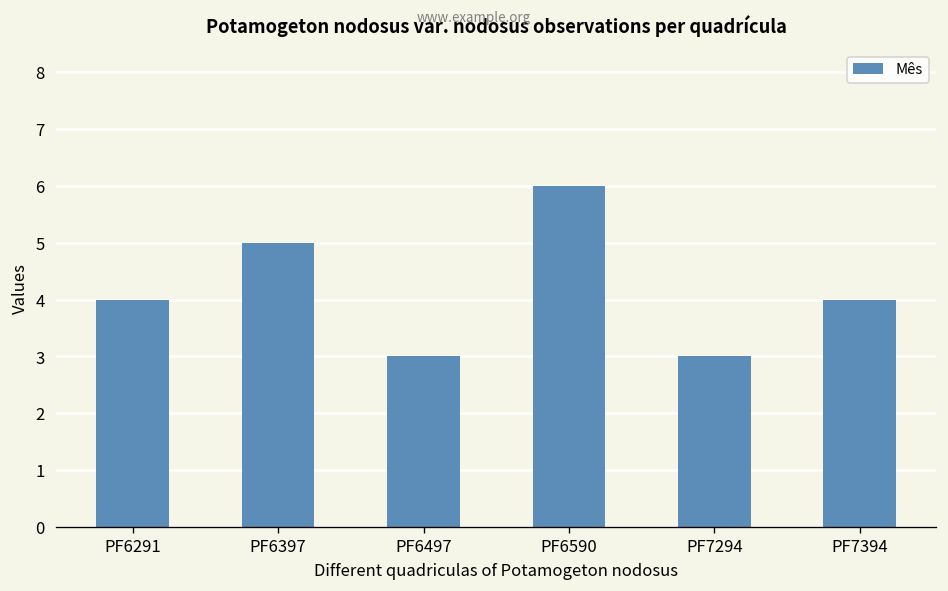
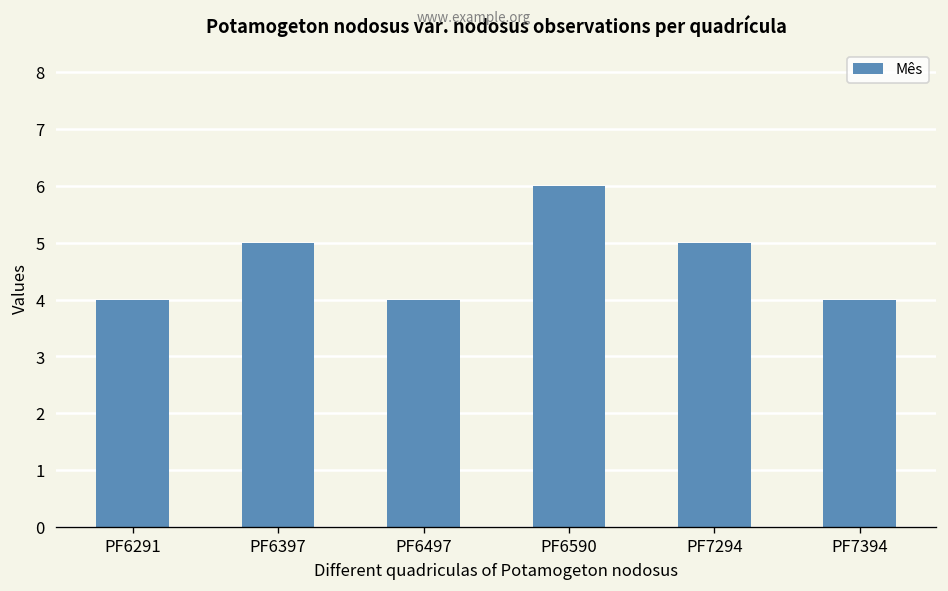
PF6497: 3 -> 4
PF7294: 3 -> 5
